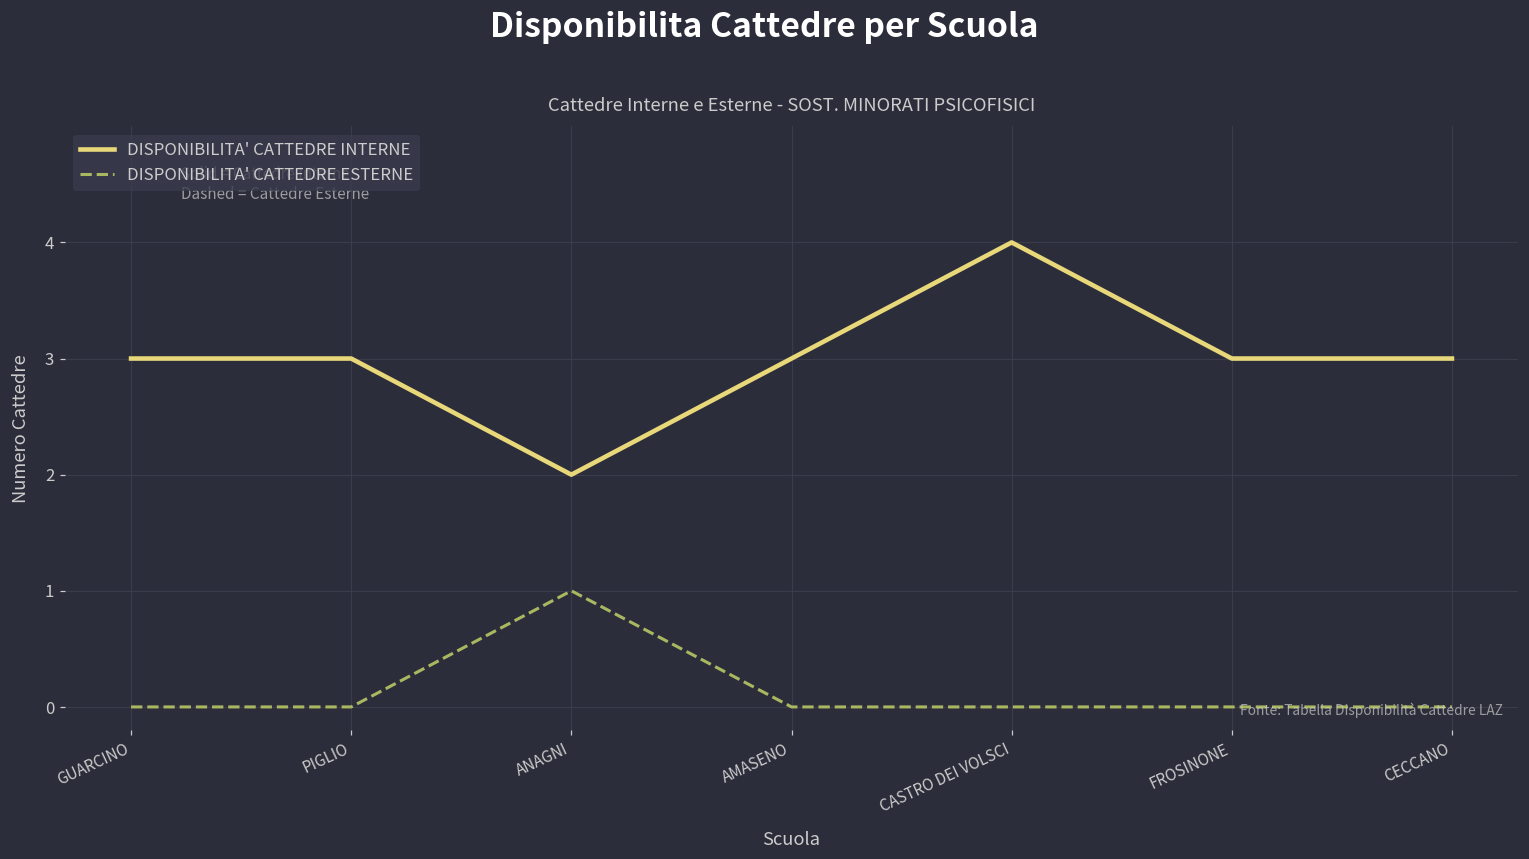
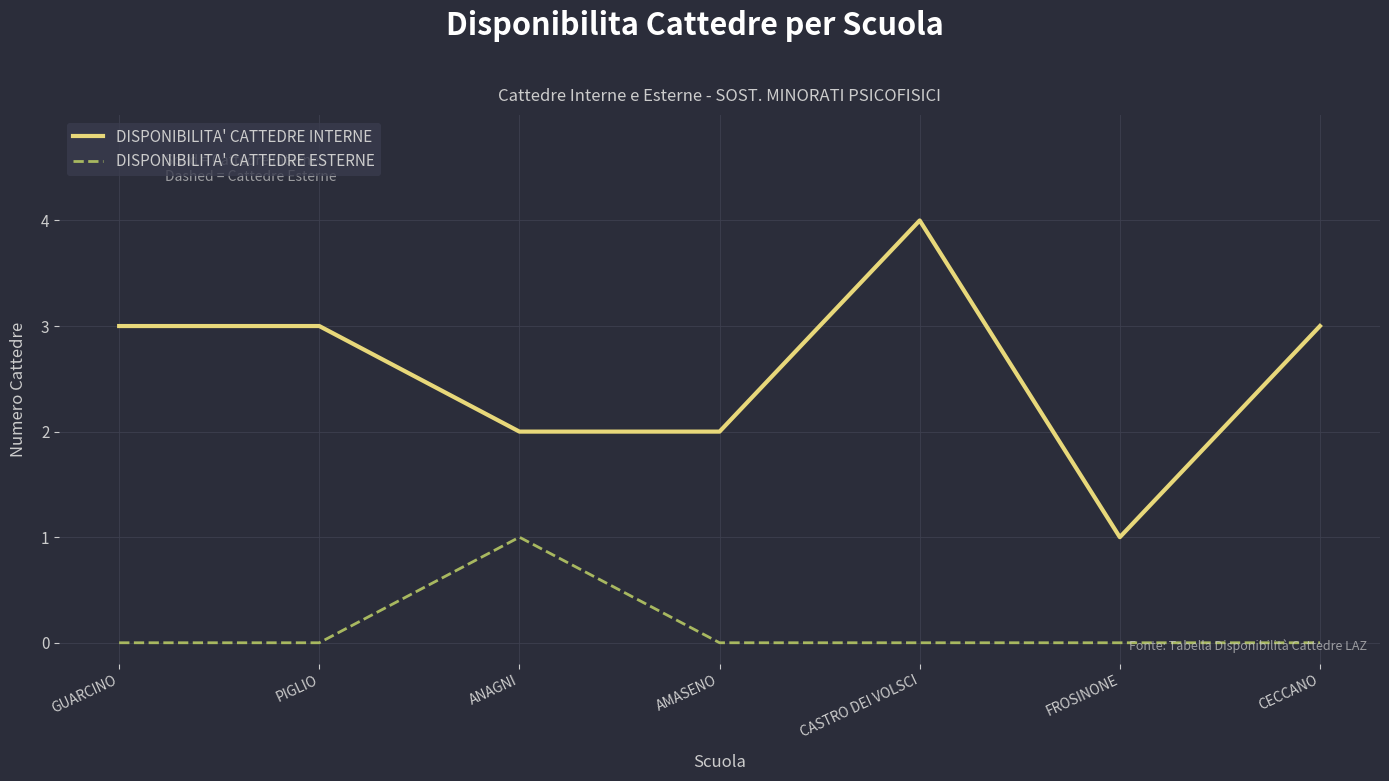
DISPONIBILITA' CATTEDRE INTERNE, AMASENO: 3 -> 2
DISPONIBILITA' CATTEDRE INTERNE, FROSINONE: 3 -> 1
